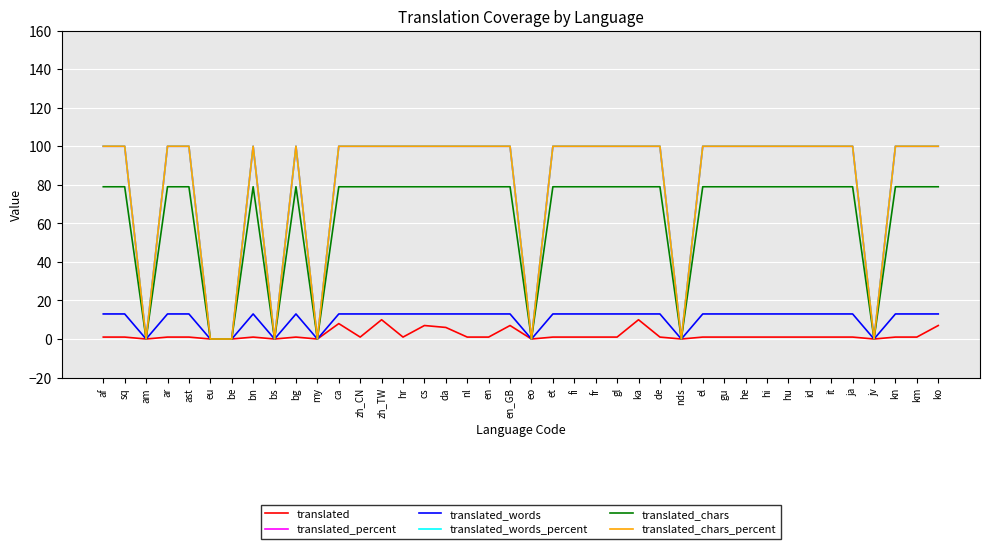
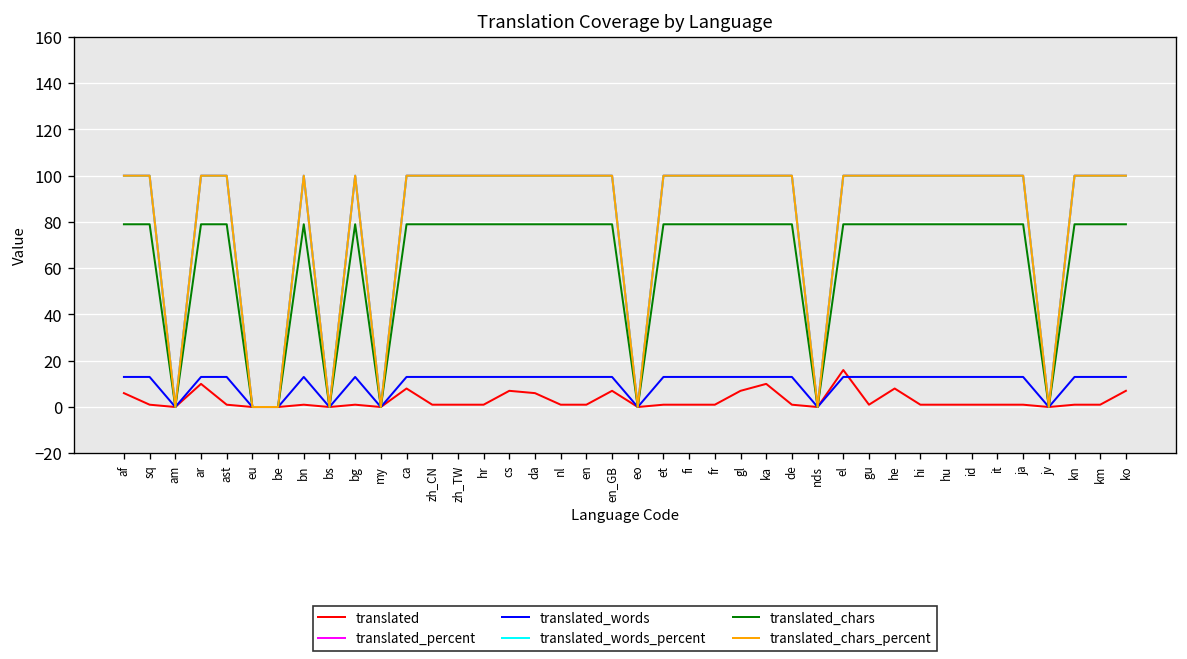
translated, af: 1 -> 6
translated, ar: 1 -> 10
translated, zh_TW: 10 -> 1
translated, gl: 1 -> 7
translated, el: 1 -> 16
translated, he: 1 -> 8
